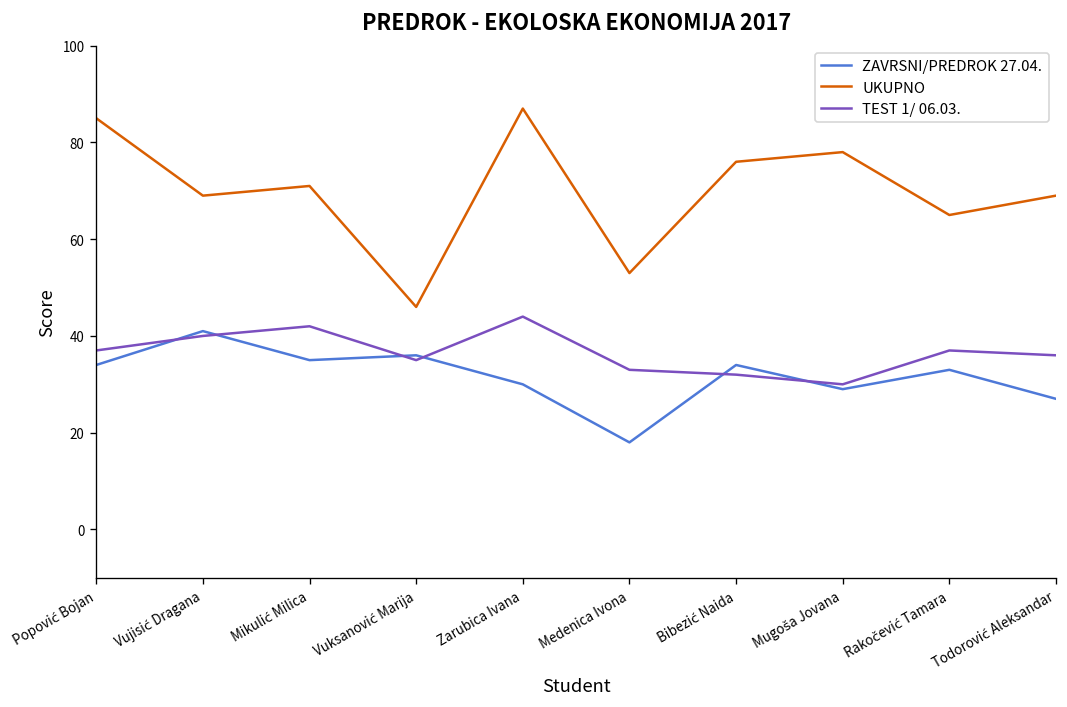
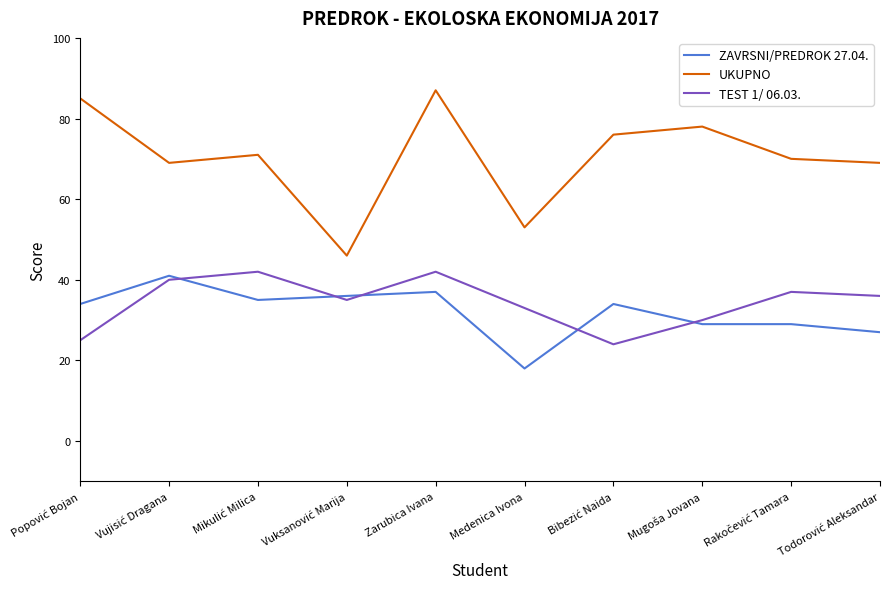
TEST 1/ 06.03., Popović Bojan: 37 -> 25
ZAVRSNI/PREDROK 27.04., Zarubica Ivana: 30 -> 37
TEST 1/ 06.03., Zarubica Ivana: 44 -> 42
TEST 1/ 06.03., Bibezić Naida: 32 -> 24
ZAVRSNI/PREDROK 27.04., Rakočević Tamara: 33 -> 29
UKUPNO, Rakočević Tamara: 65 -> 70
